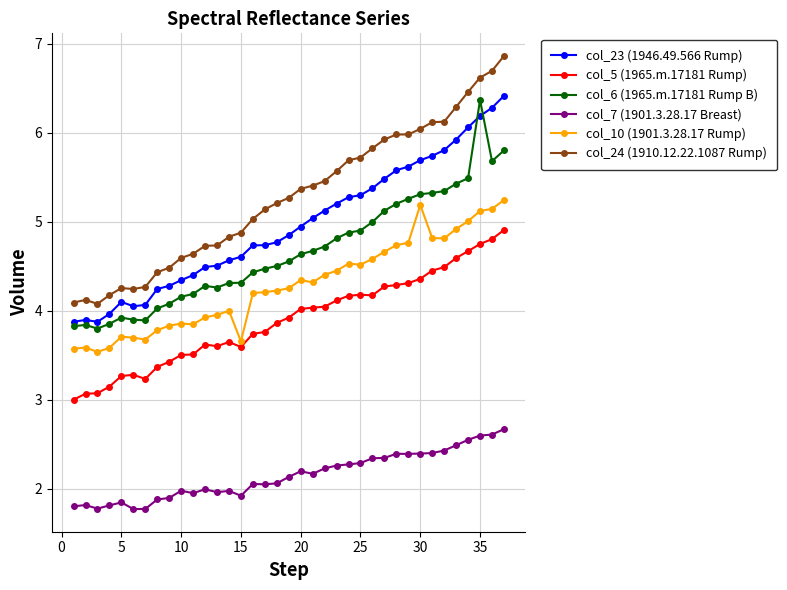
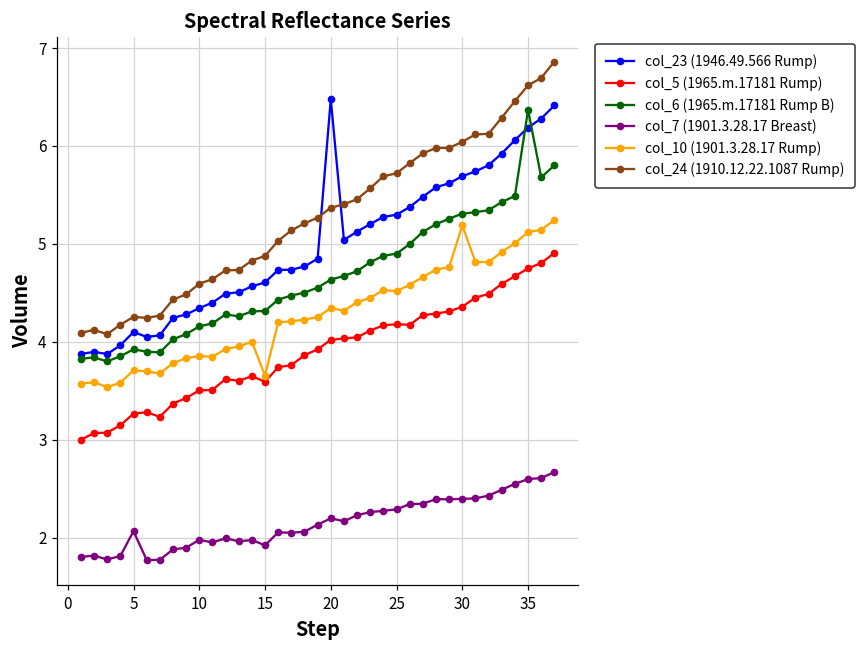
col_7 (1901.3.28.17 Breast), 5: 1.8 -> 2.1
col_23 (1946.49.566 Rump), 20: 4.9 -> 6.5
